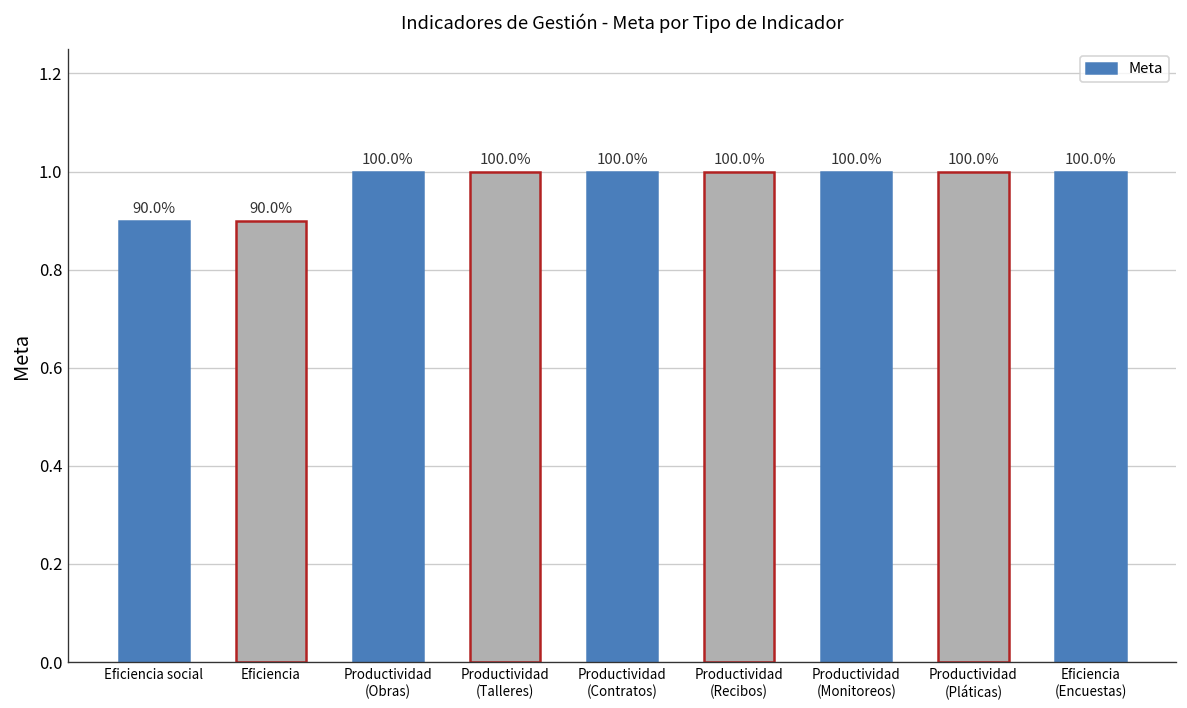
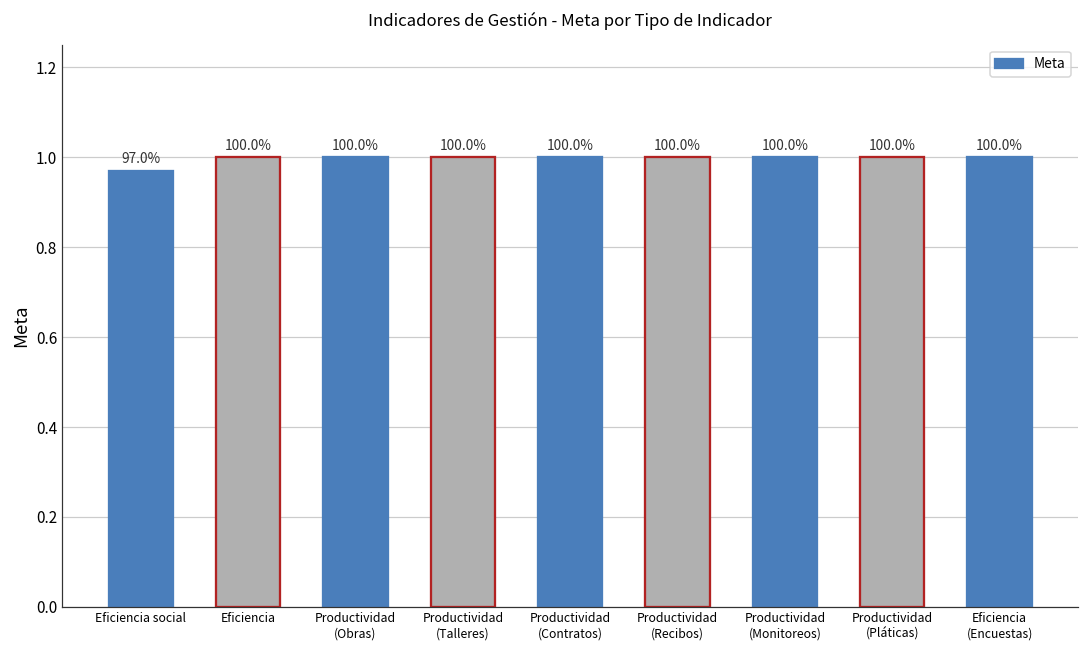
Eficiencia social: 90.0% -> 97.0%
Eficiencia: 90.0% -> 100.0%
